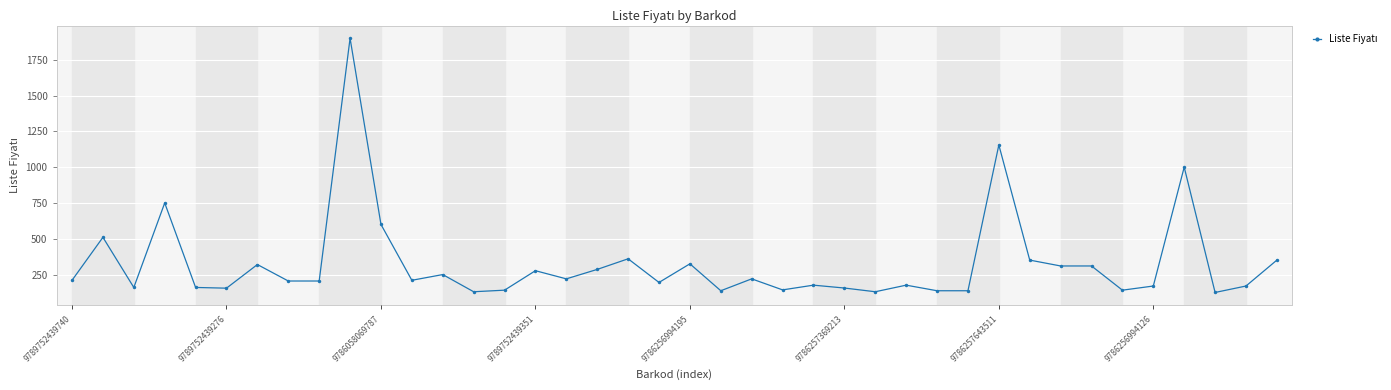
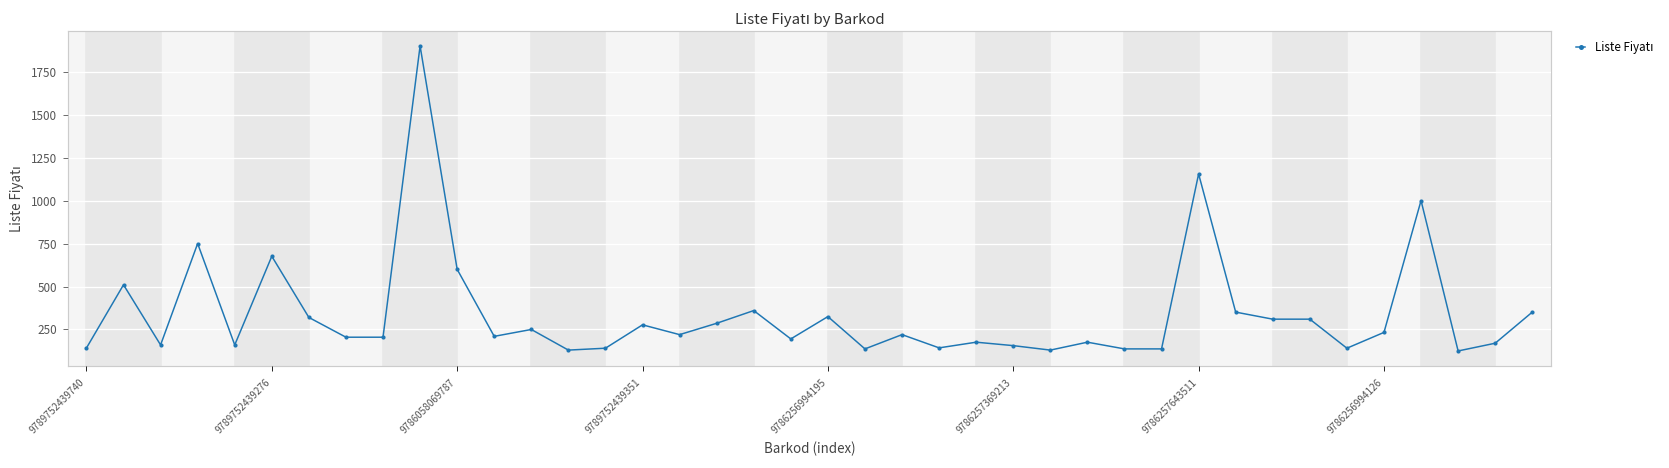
9789752439740: 210 -> 140
9789752439276: 160 -> 680
9786256994126: 170 -> 230
